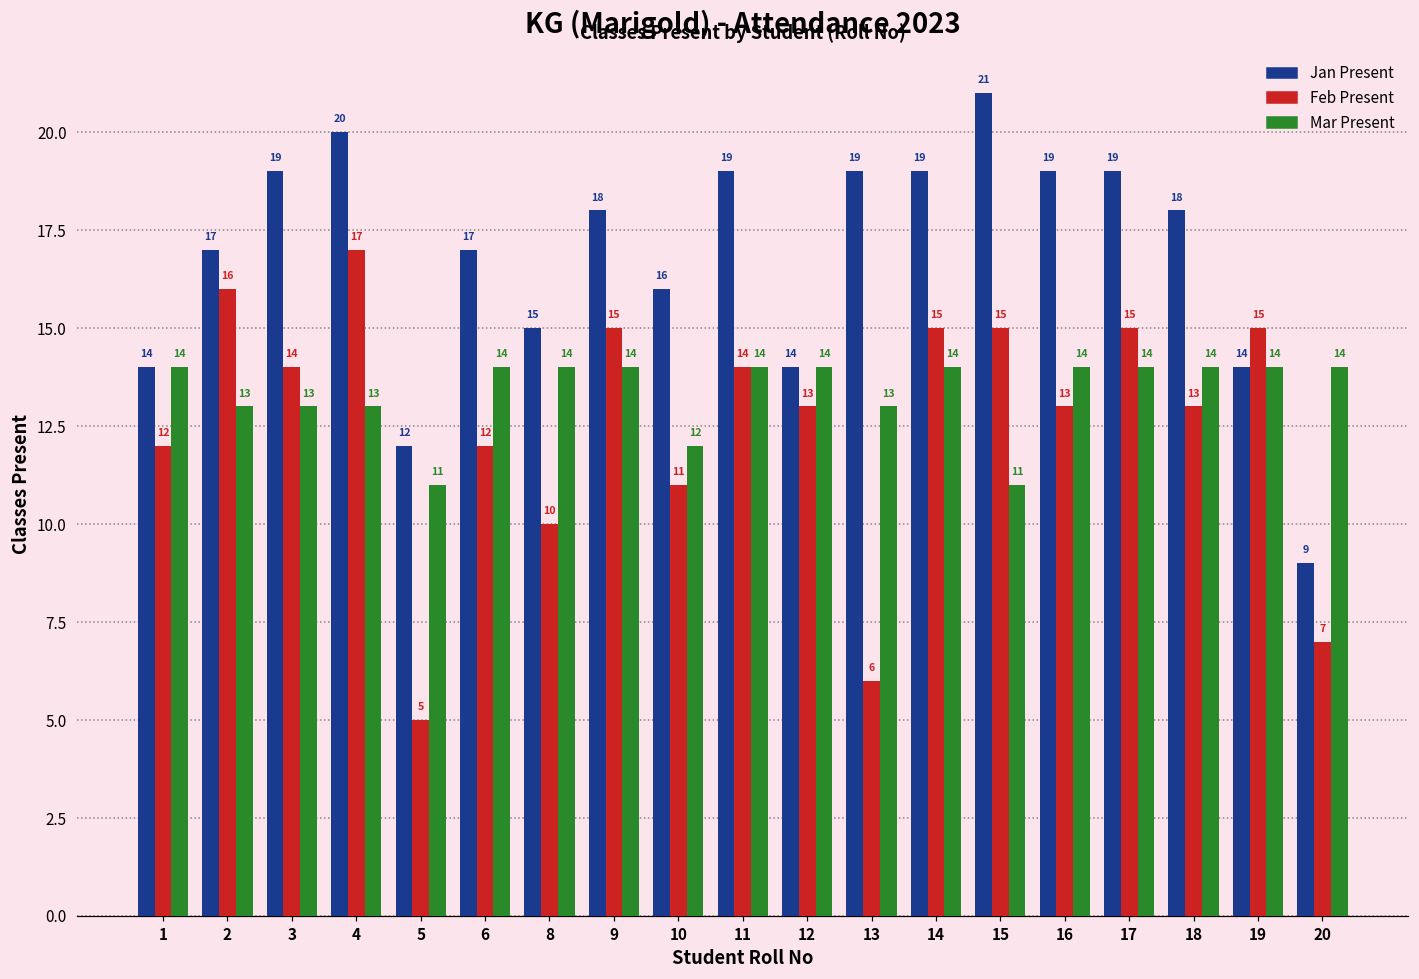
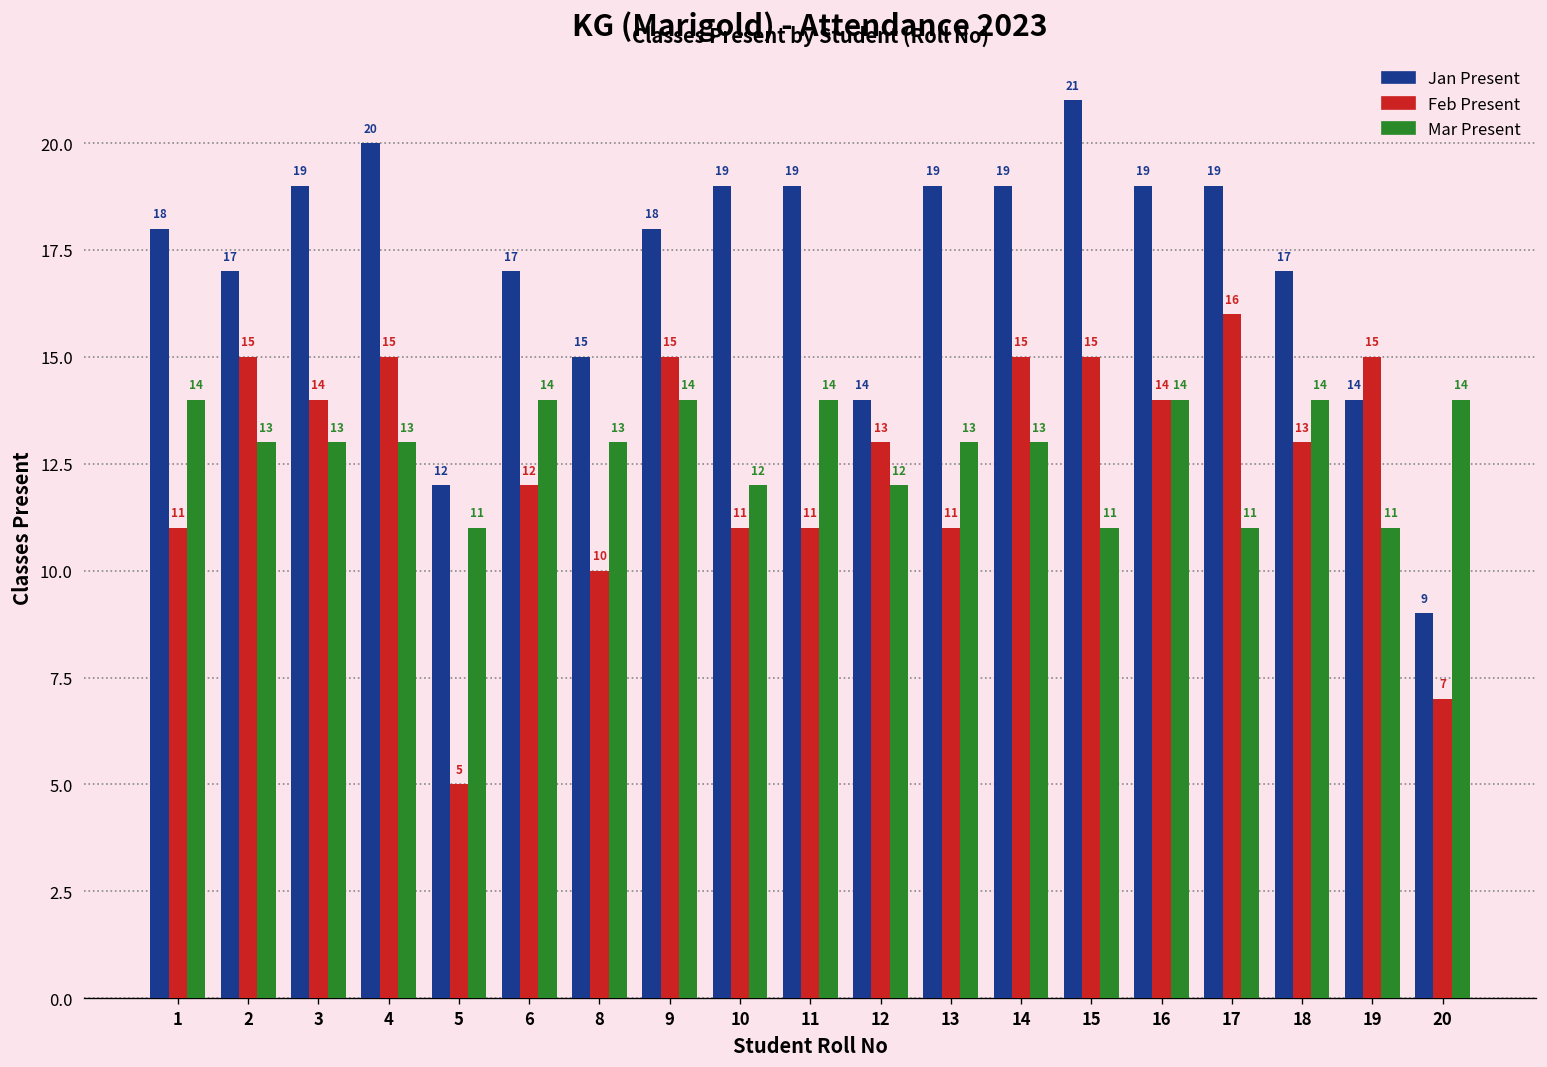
Jan Present, 1: 14 -> 18
Feb Present, 1: 12 -> 11
Feb Present, 2: 16 -> 15
Feb Present, 4: 17 -> 15
Mar Present, 8: 14 -> 13
Jan Present, 10: 16 -> 19
Feb Present, 11: 14 -> 11
Mar Present, 12: 14 -> 12
Feb Present, 13: 6 -> 11
Mar Present, 14: 14 -> 13
Feb Present, 16: 13 -> 14
Feb Present, 17: 15 -> 16
Mar Present, 17: 14 -> 11
Jan Present, 18: 18 -> 17
Mar Present, 19: 14 -> 11
